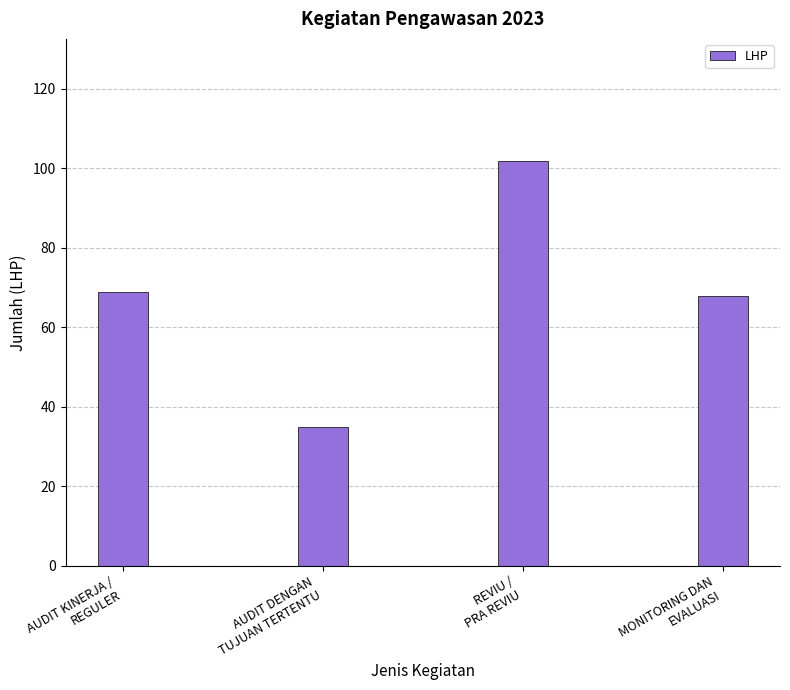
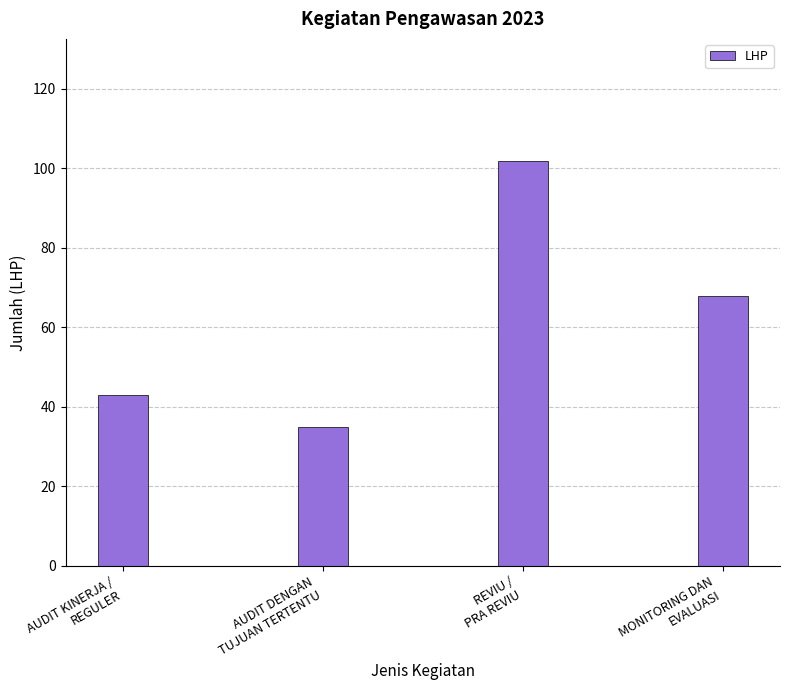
AUDIT KINERJA / REGULER: 69 -> 43
